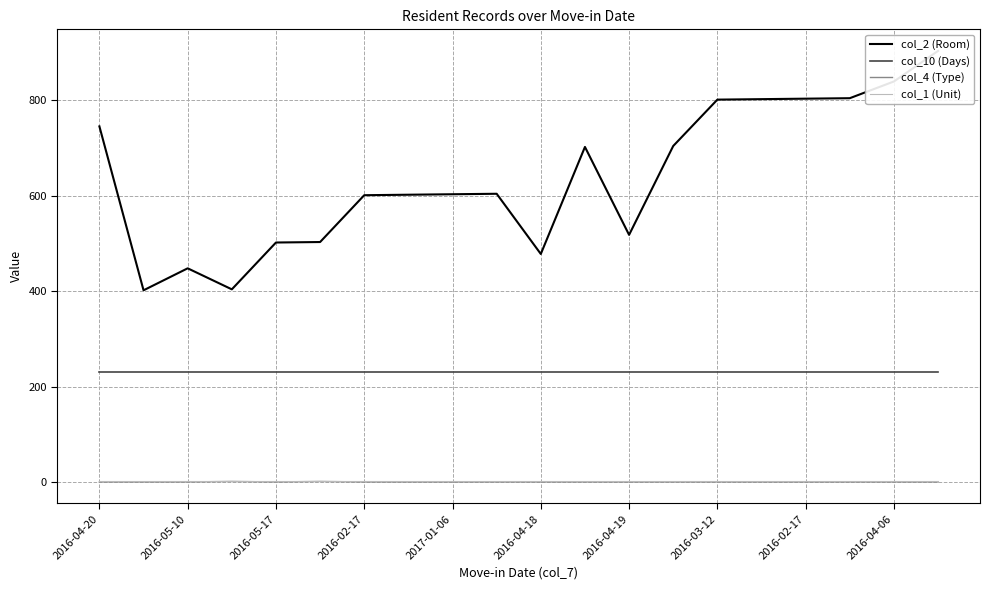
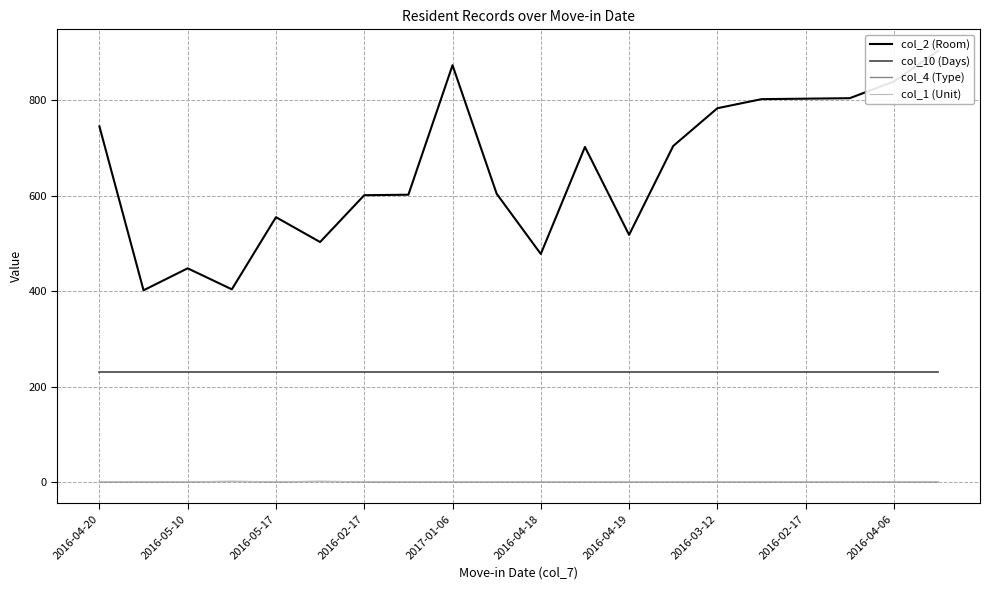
col_2 (Room), 2016-05-17: 500 -> 560
col_2 (Room), 2017-01-06: 600 -> 870
col_2 (Room), 2016-03-12: 800 -> 780
